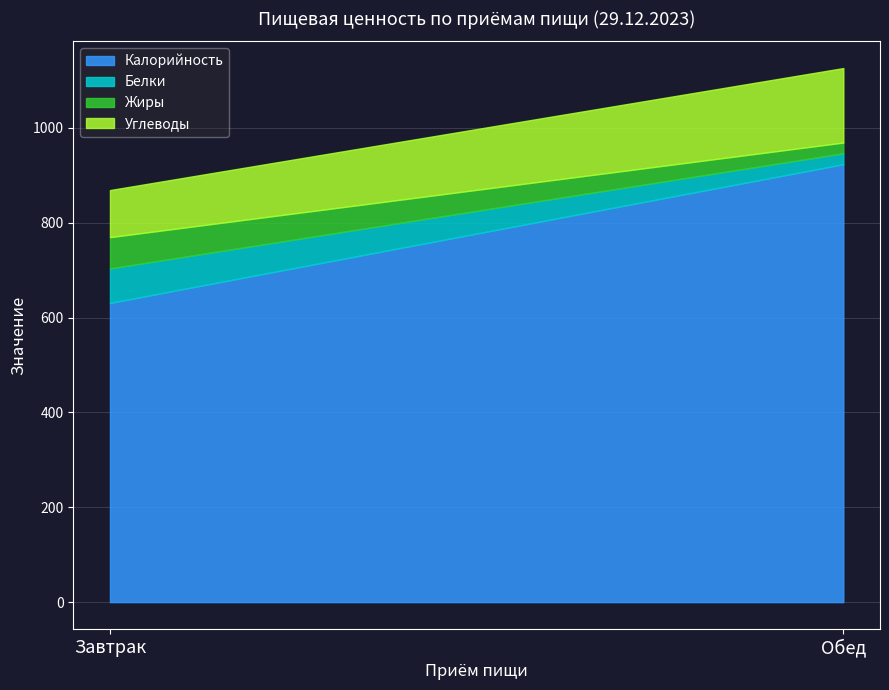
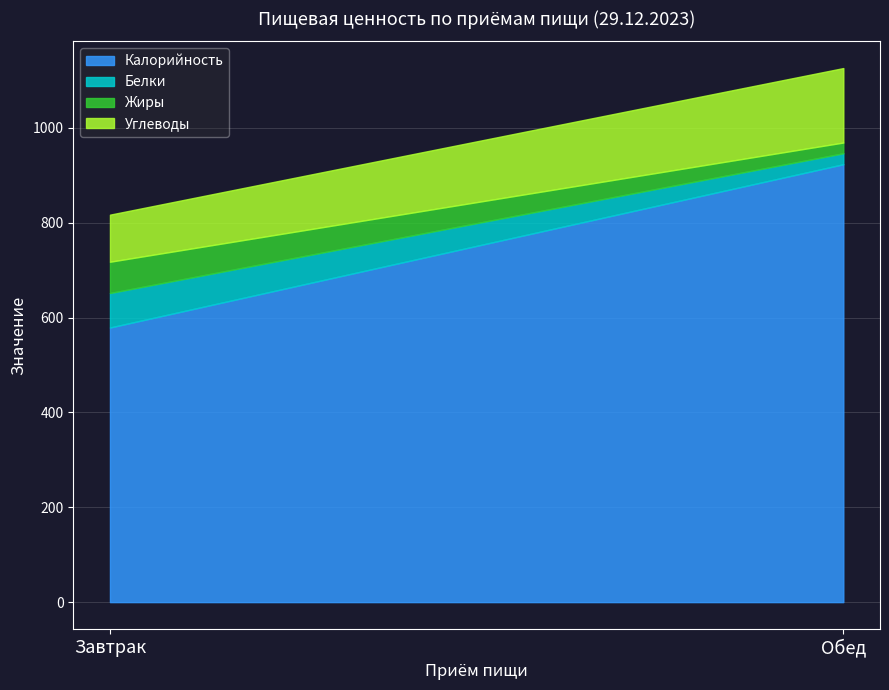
Калорийность, Завтрак: 630 -> 580
